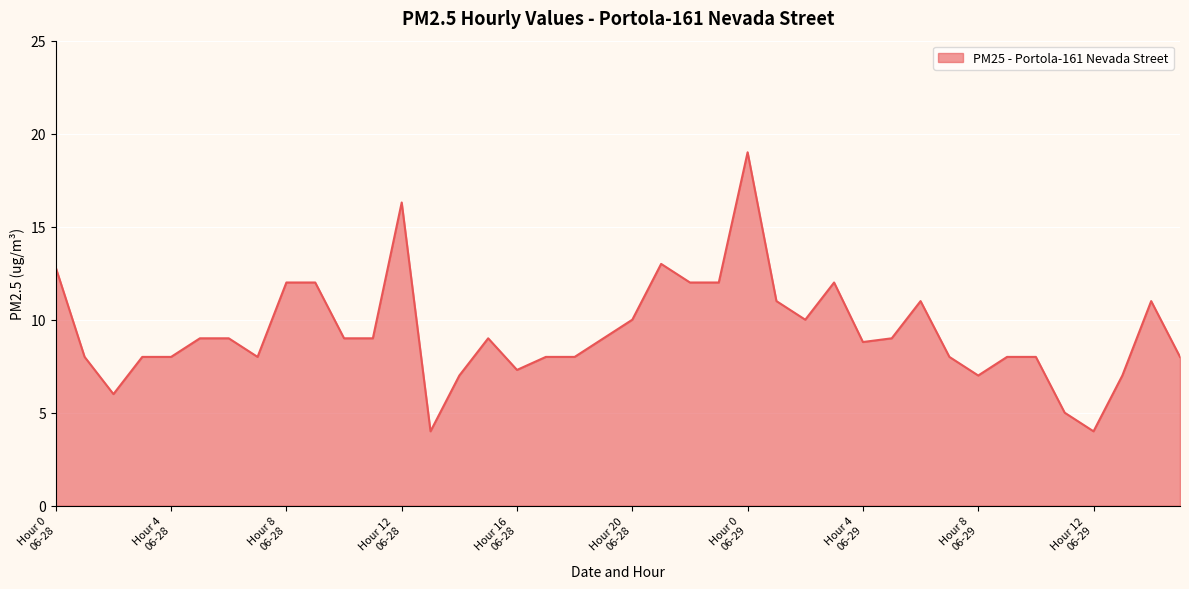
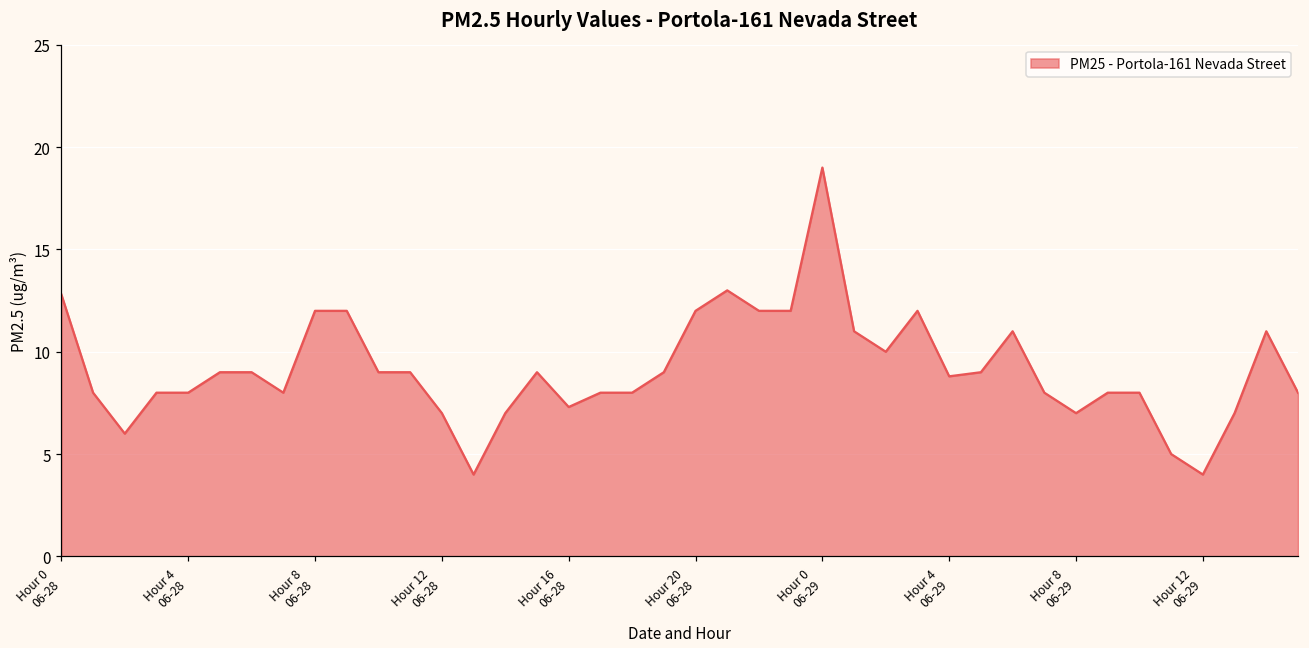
Hour 12 06-28: 16.3 -> 7.0
Hour 20 06-28: 10 -> 12
